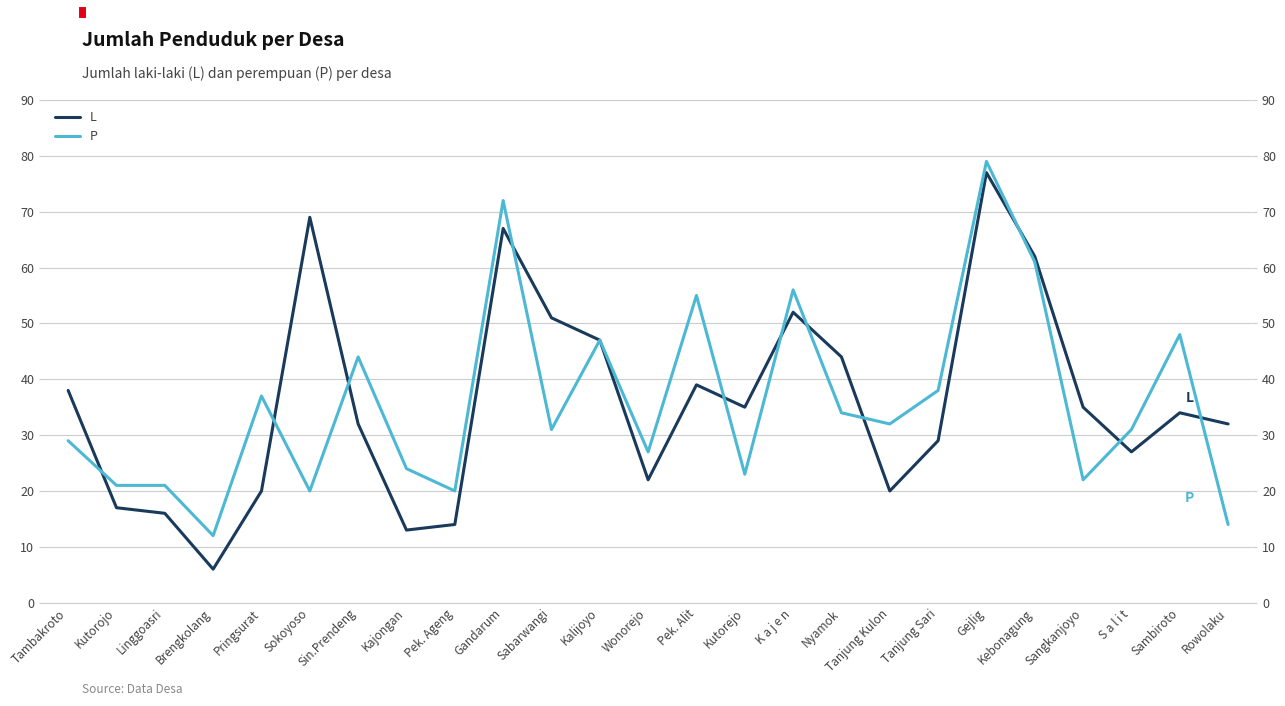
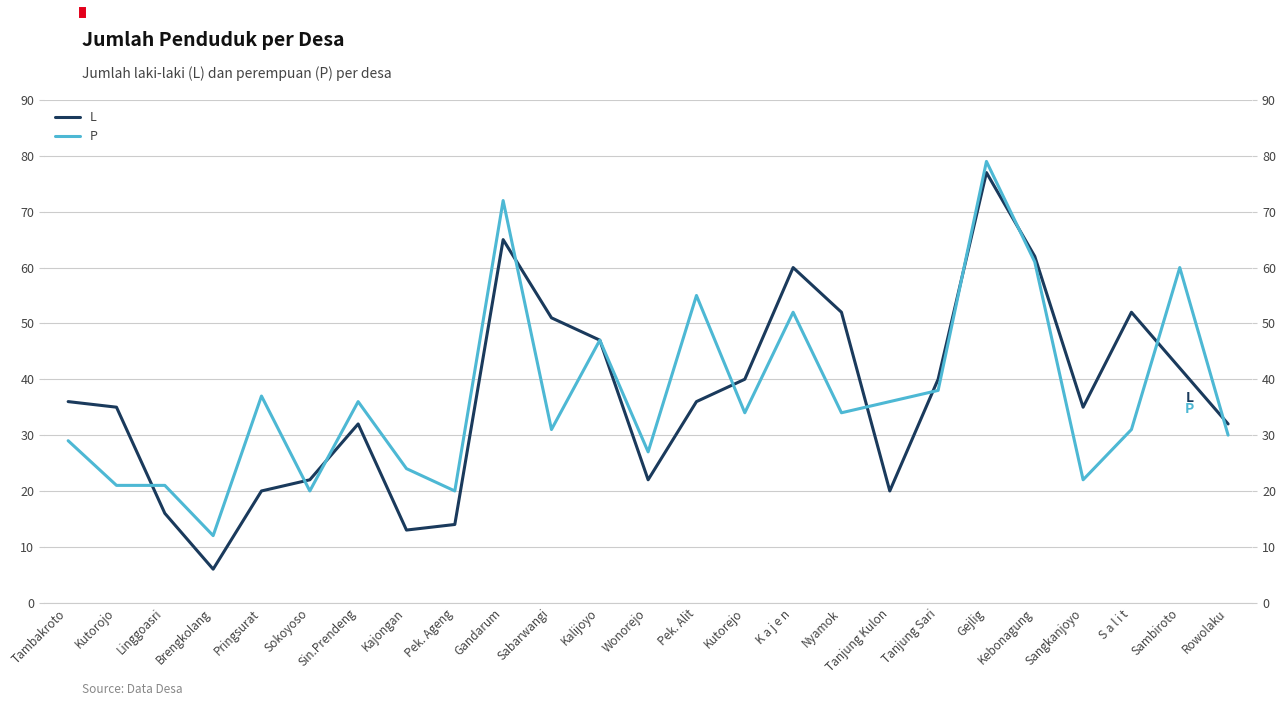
L, Tambakroto: 38 -> 36
L, Kutorojo: 17 -> 35
L, Sokoyoso: 69 -> 22
P, Sin.Prendeng: 44 -> 36
L, Gandarum: 67 -> 65
L, Pek. Alit: 39 -> 36
L, Kutorejo: 35 -> 40
P, Kutorejo: 23 -> 34
L, K a j e n: 52 -> 60
P, K a j e n: 56 -> 52
L, Nyamok: 44 -> 52
P, Tanjung Kulon: 32 -> 36
L, Tanjung Sari: 29 -> 40
L, S a l i t: 27 -> 52
L, Sambiroto: 34 -> 42
P, Sambiroto: 48 -> 60
P, Rowolaku: 14 -> 30
